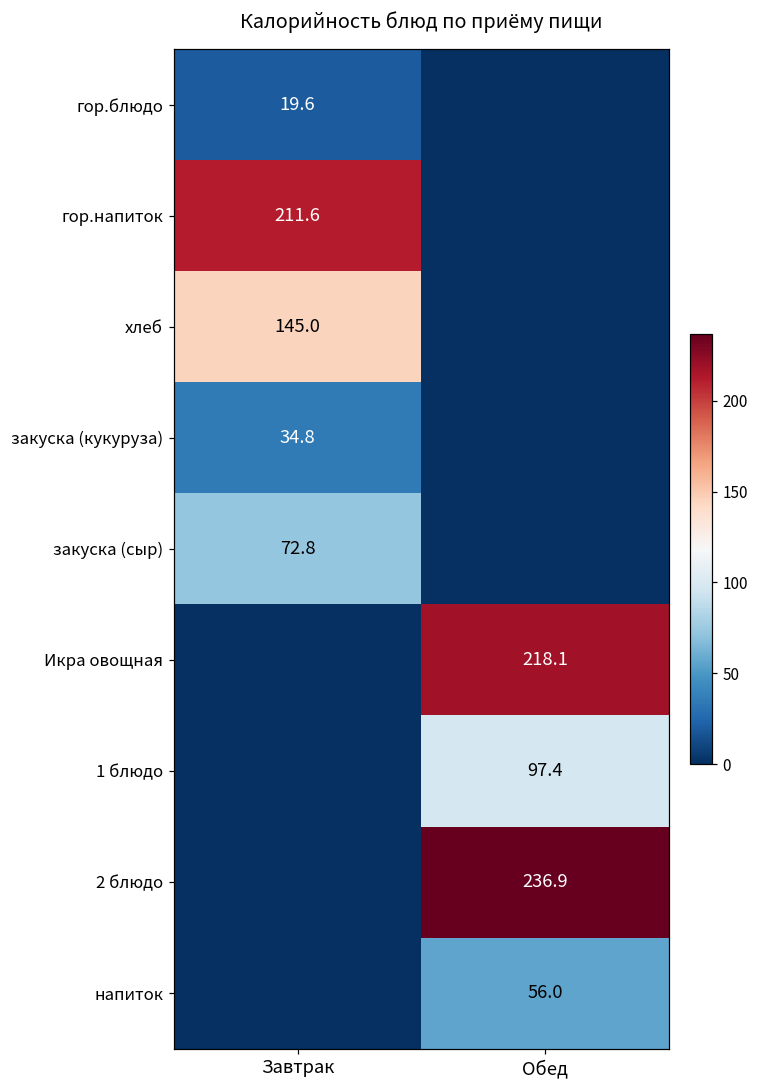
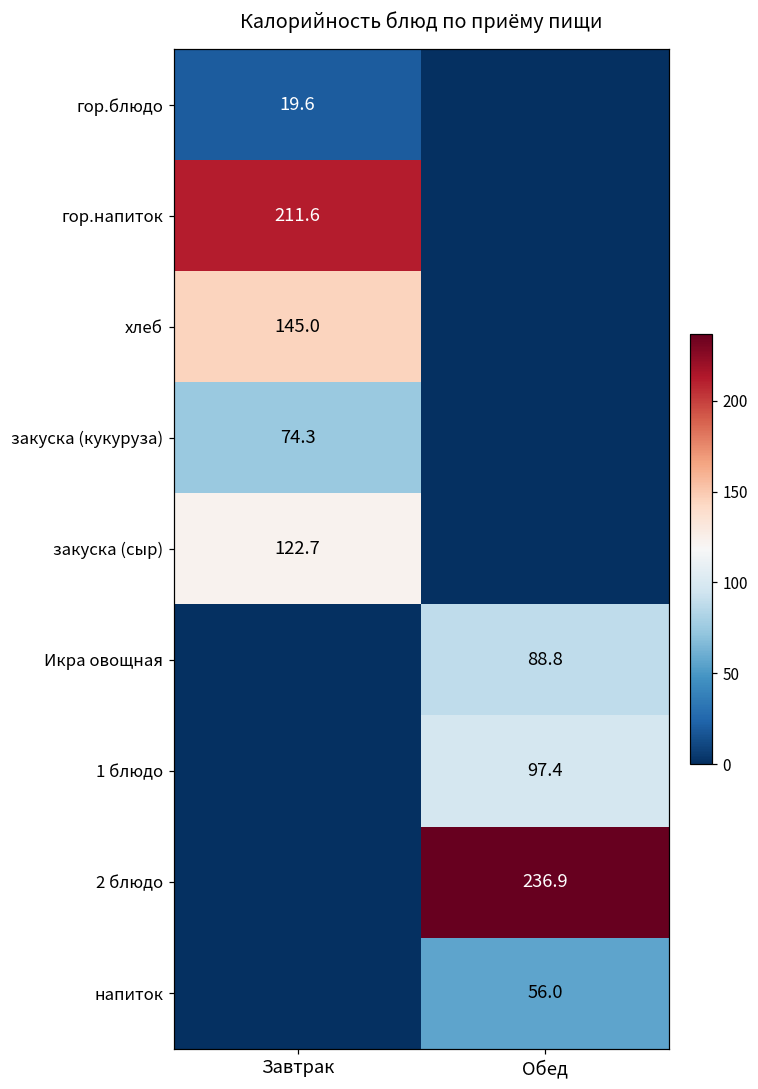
закуска (кукуруза), Завтрак: 34.8 -> 74.3
закуска (сыр), Завтрак: 72.8 -> 122.7
Икра овощная, Обед: 218.1 -> 88.8
